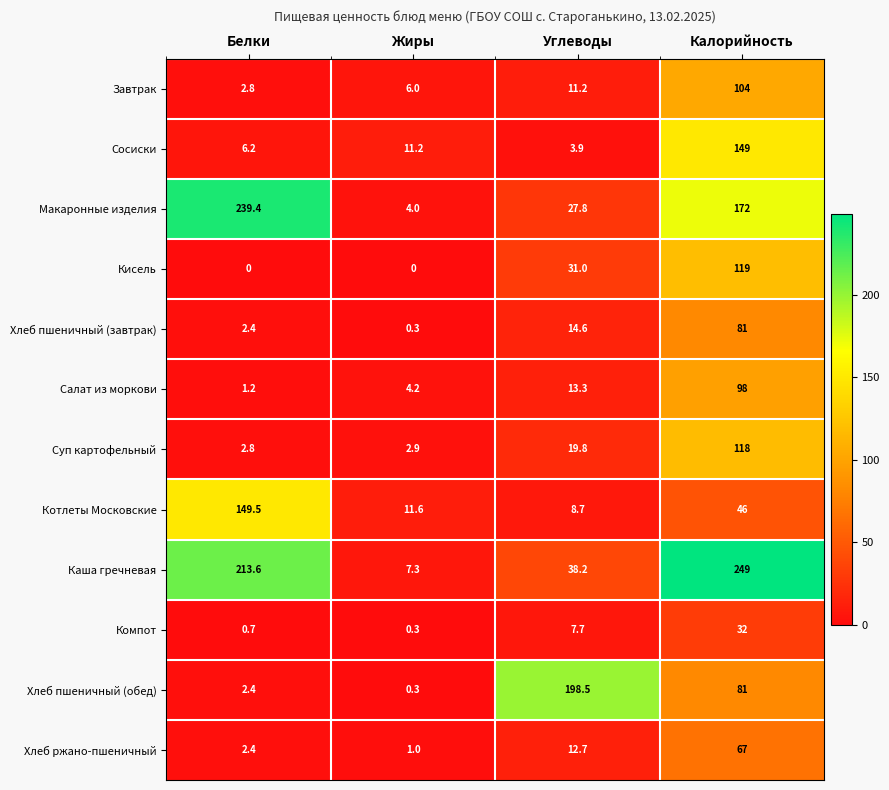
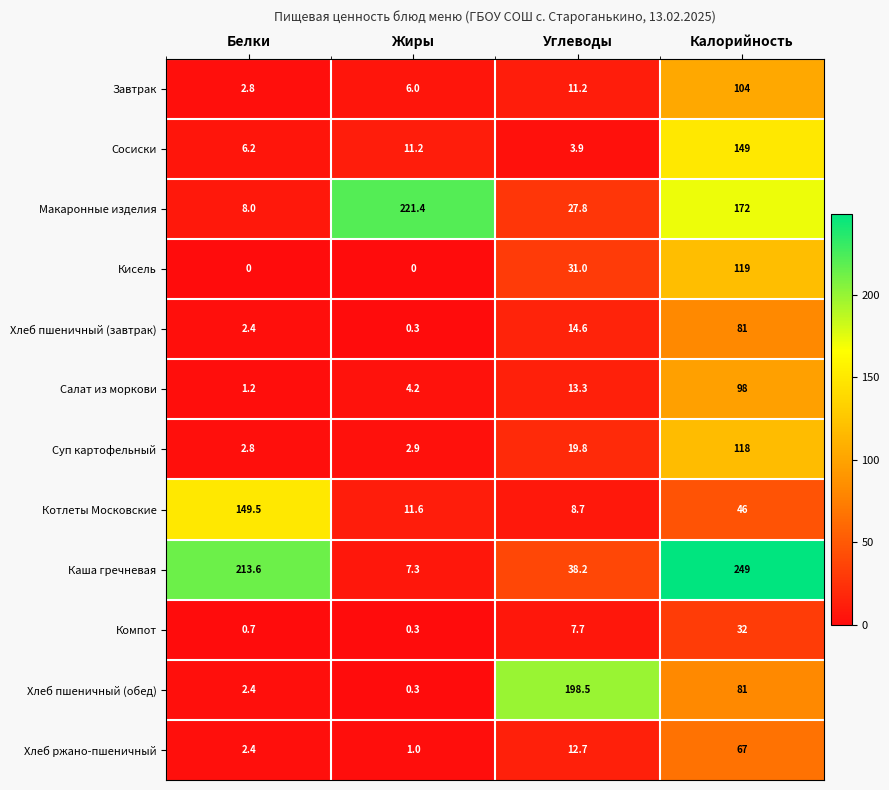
Макаронные изделия, Белки: 239.4 -> 8.0
Макаронные изделия, Жиры: 4.0 -> 221.4
